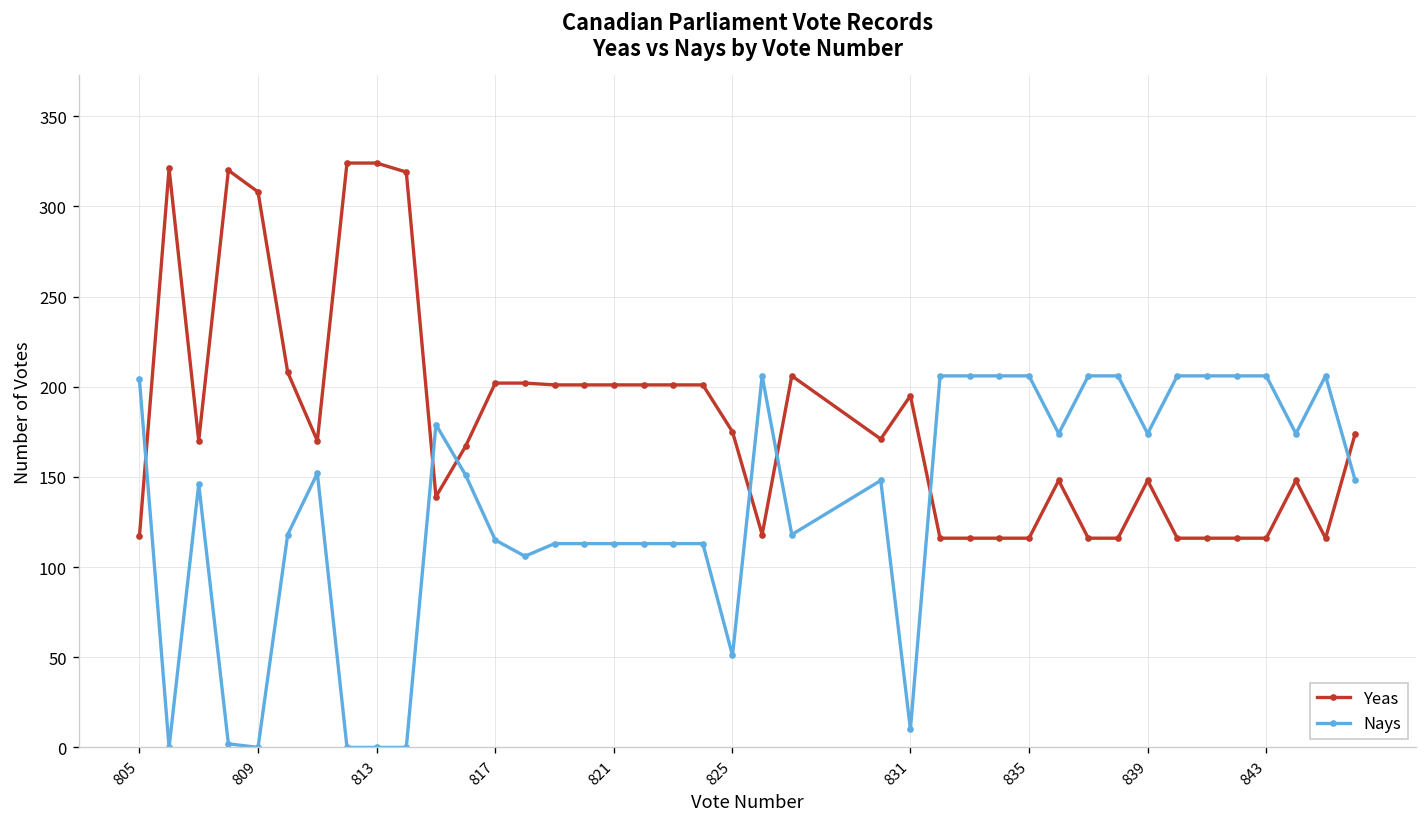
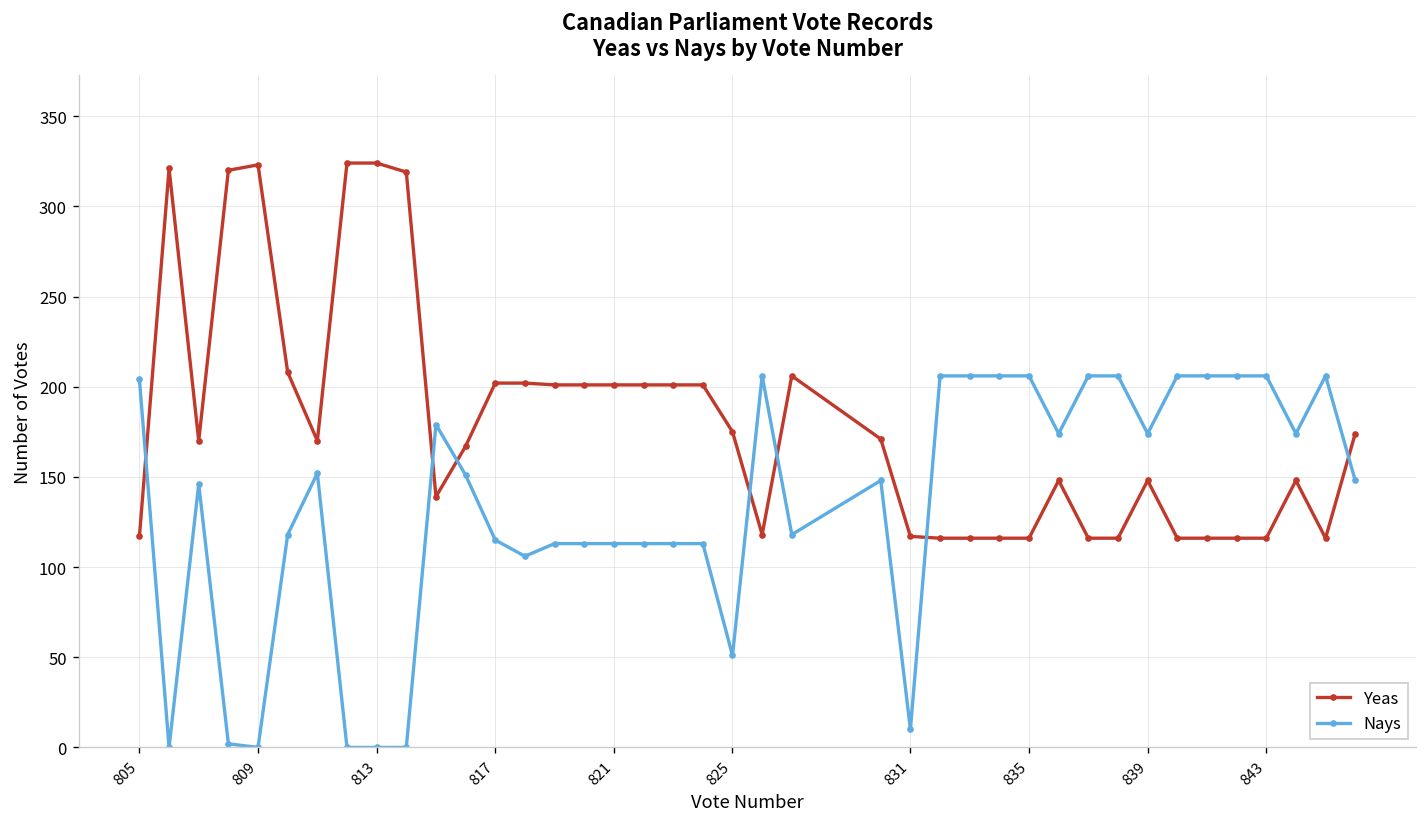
Yeas, 809: 308 -> 323
Yeas, 831: 195 -> 117
